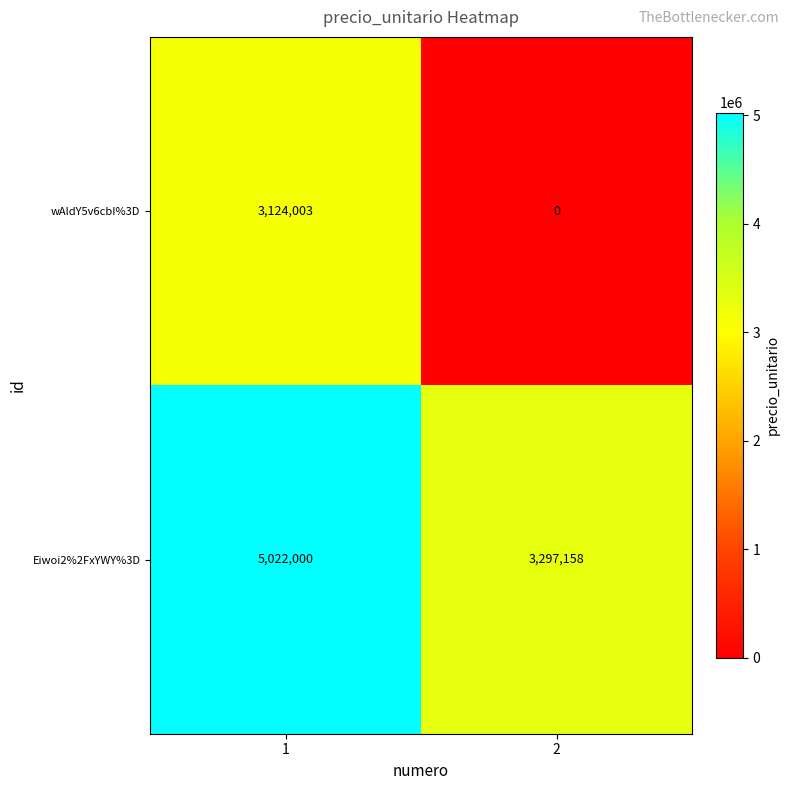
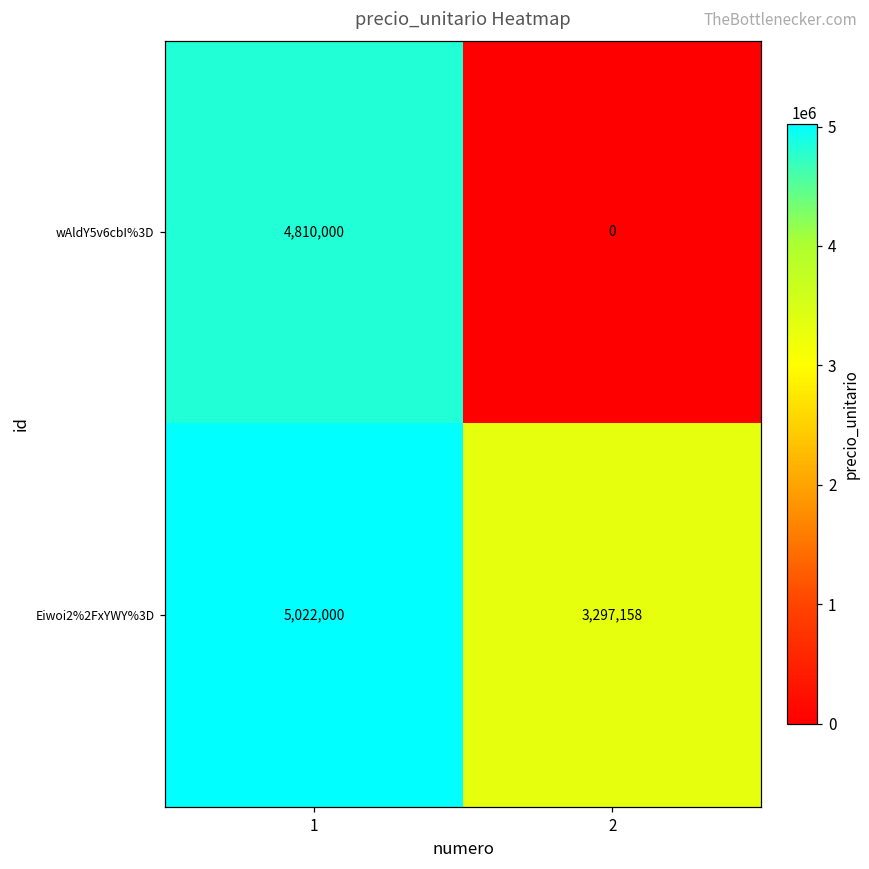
wAldY5v6cbI%3D, 1: 3,124,003 -> 4,810,000
